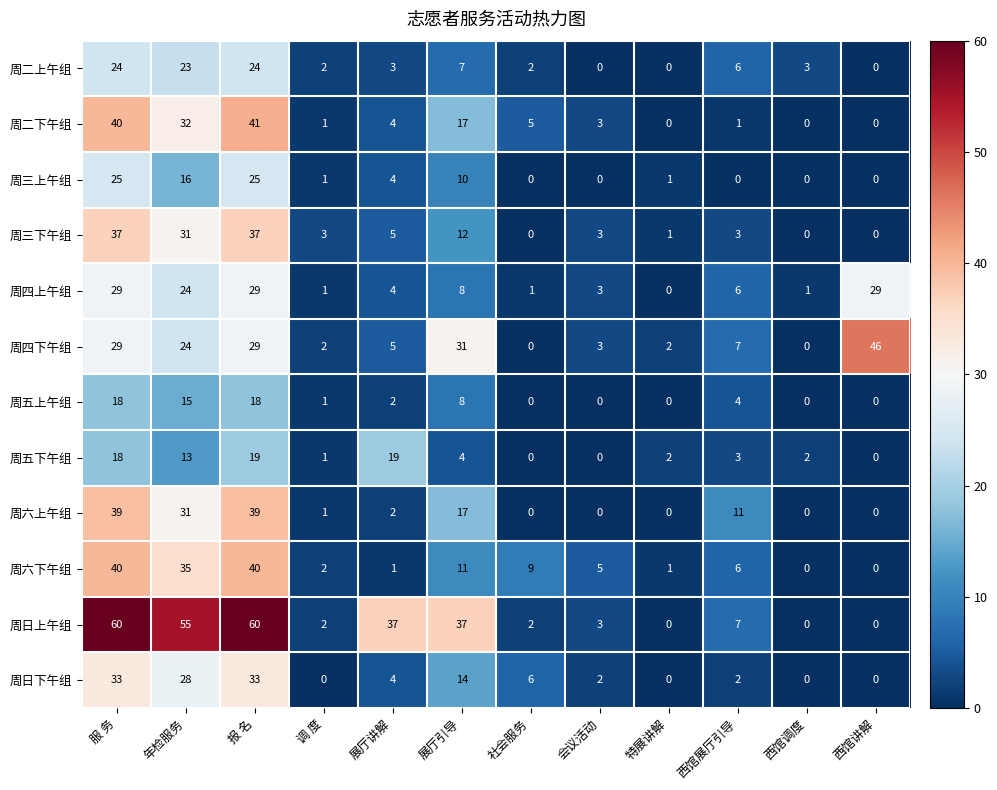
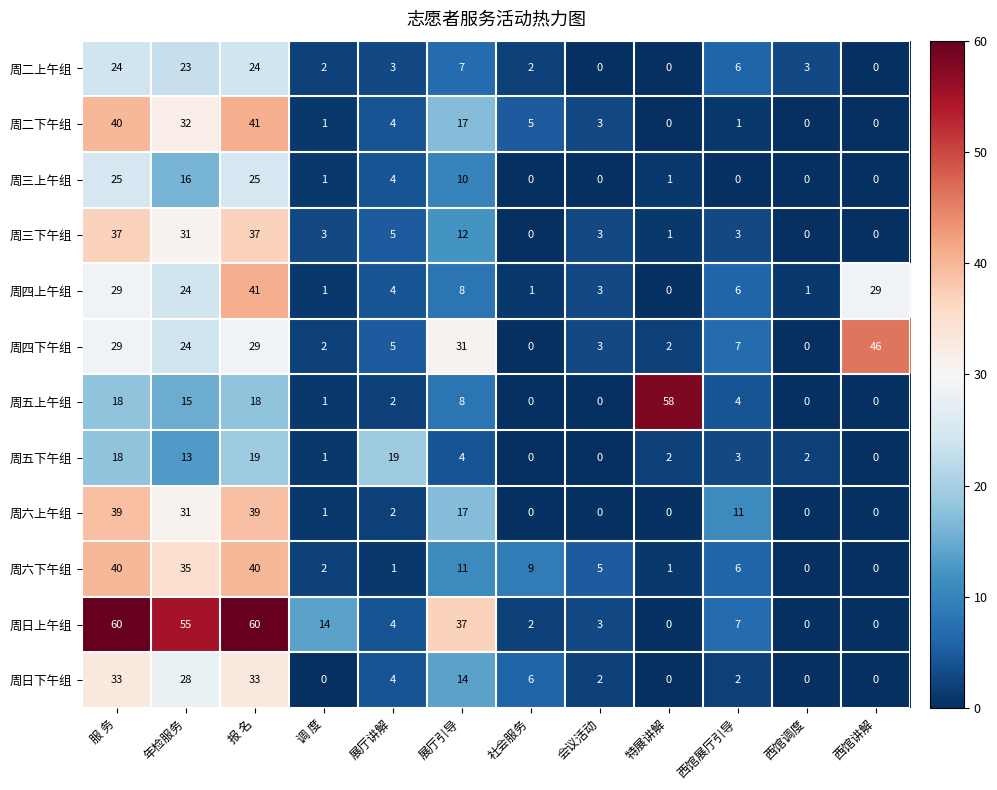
周四上午组, 报 名: 29 -> 41
周五上午组, 特展讲解: 0 -> 58
周日上午组, 调 度: 2 -> 14
周日上午组, 展厅讲解: 37 -> 4
